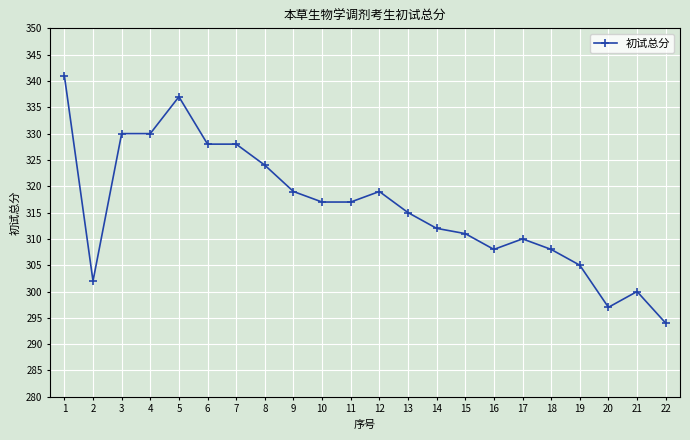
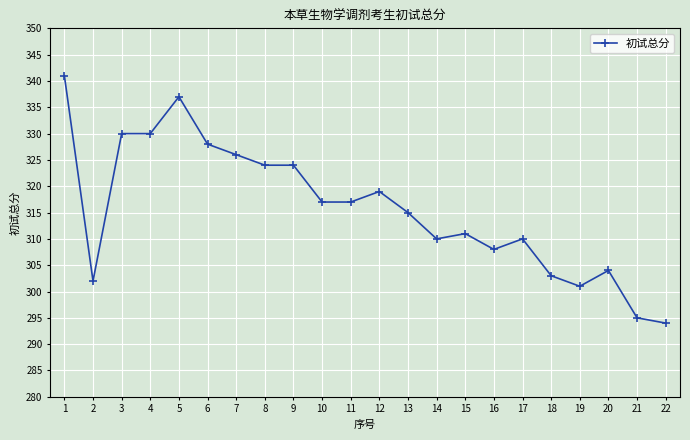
7: 328 -> 326
9: 319 -> 324
14: 312 -> 310
18: 308 -> 303
19: 305 -> 301
20: 297 -> 304
21: 300 -> 295
